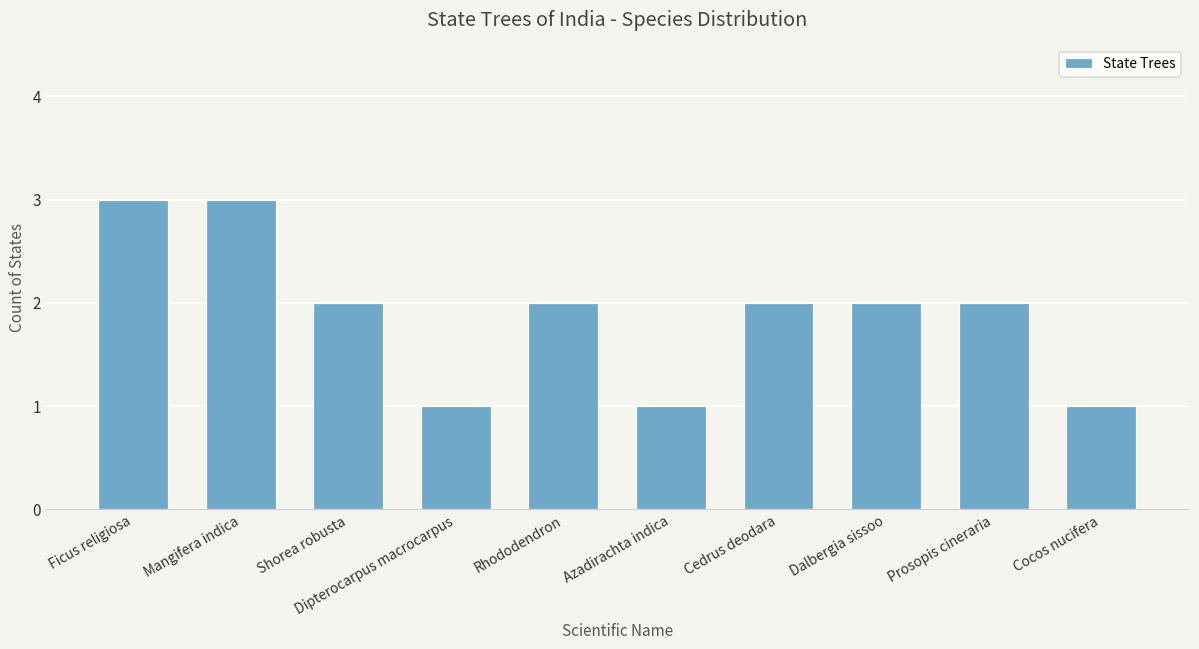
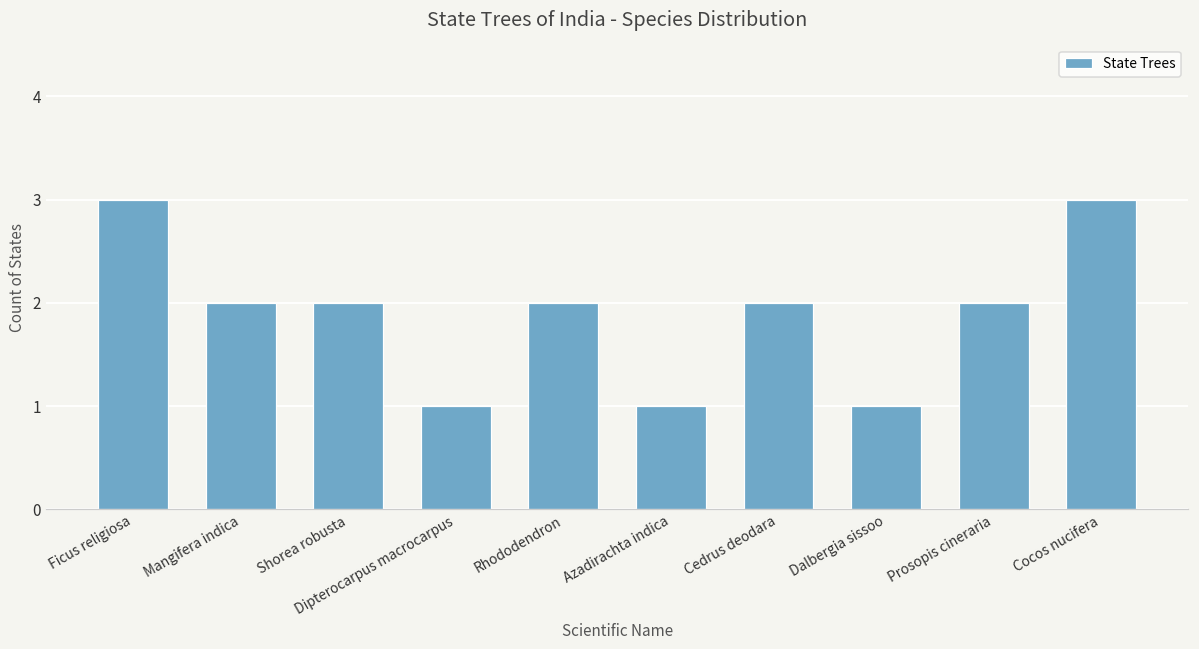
Mangifera indica: 3 -> 2
Dalbergia sissoo: 2 -> 1
Cocos nucifera: 1 -> 3
